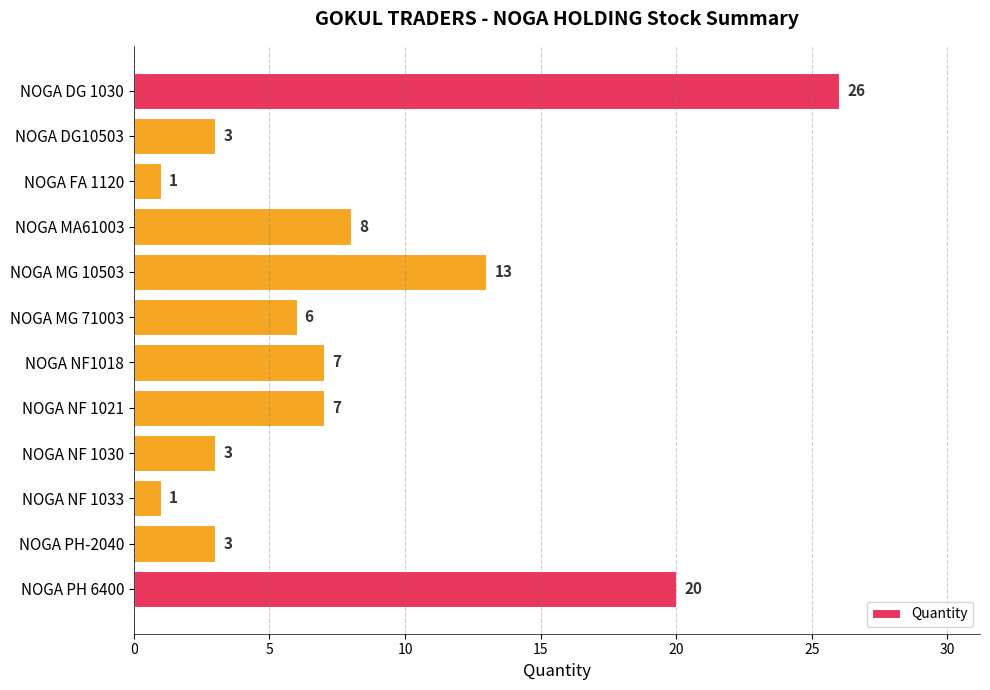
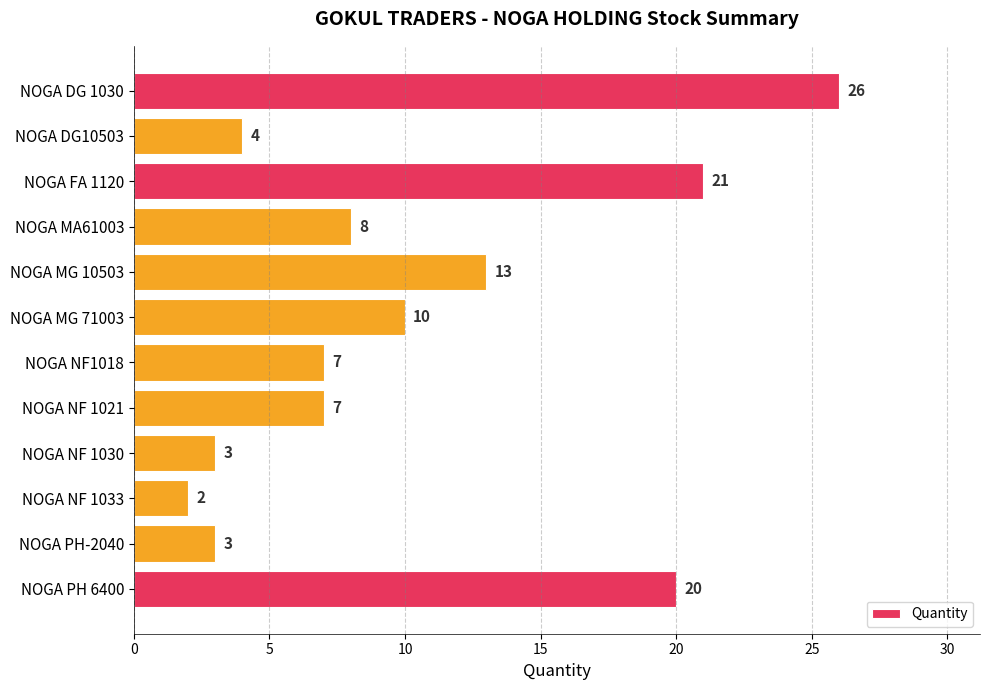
NOGA DG10503: 3 -> 4
NOGA FA 1120: 1 -> 21
NOGA MG 71003: 6 -> 10
NOGA NF 1033: 1 -> 2
